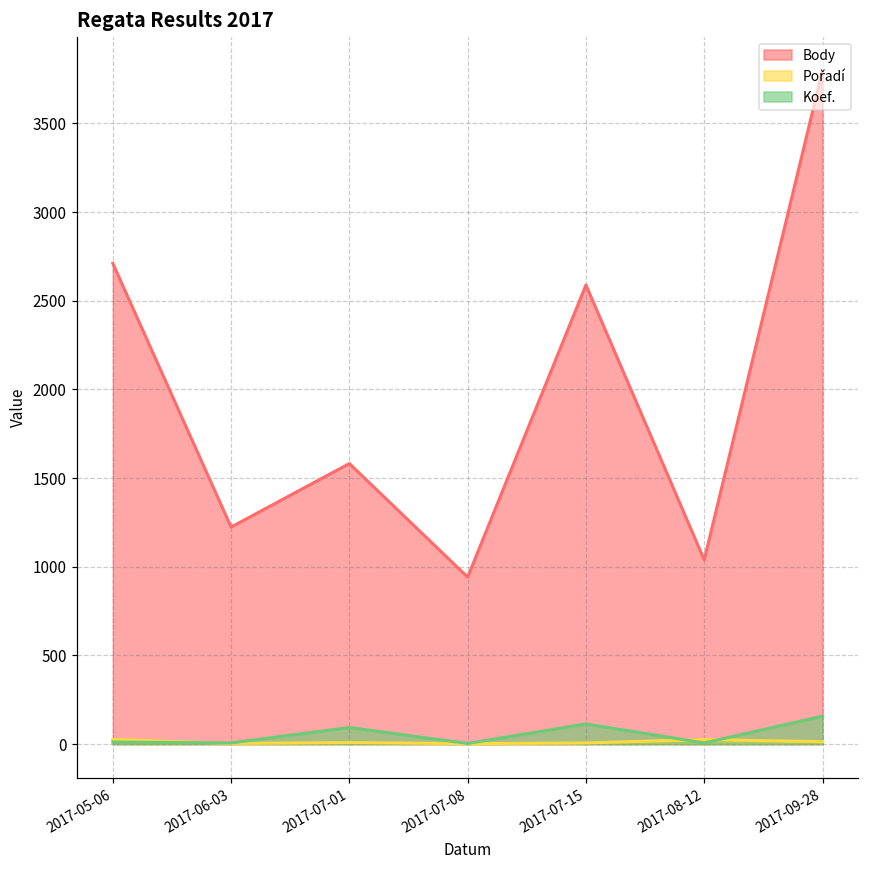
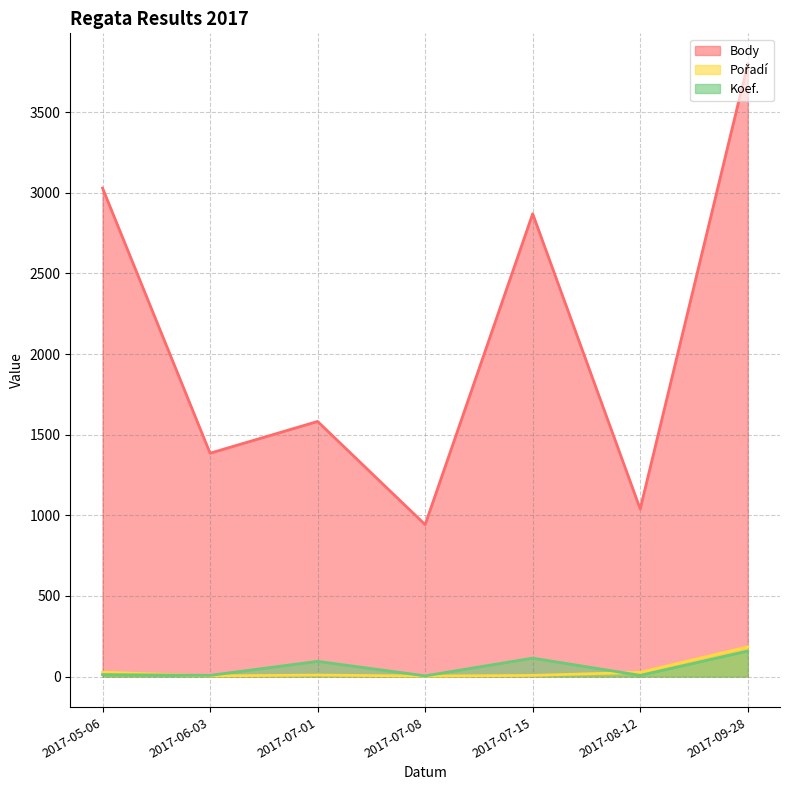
Body, 2017-05-06: 2710 -> 3030
Body, 2017-06-03: 1220 -> 1390
Body, 2017-07-15: 2590 -> 2870
Pořadí, 2017-09-28: 10 -> 180
